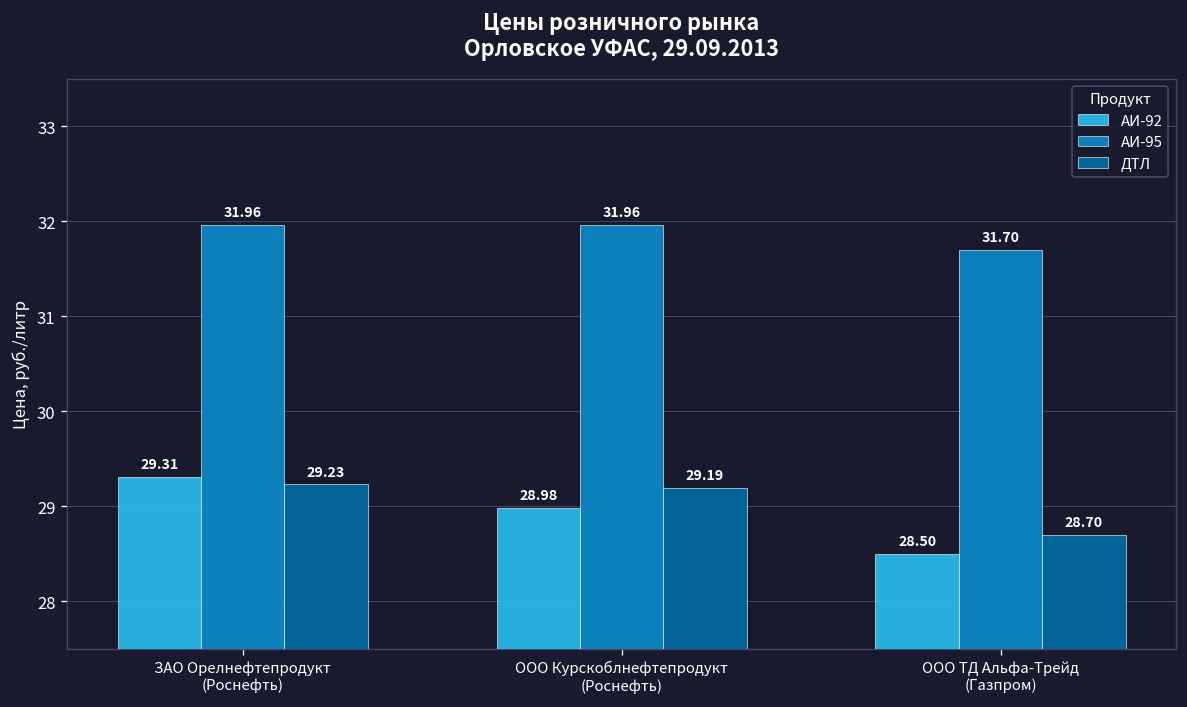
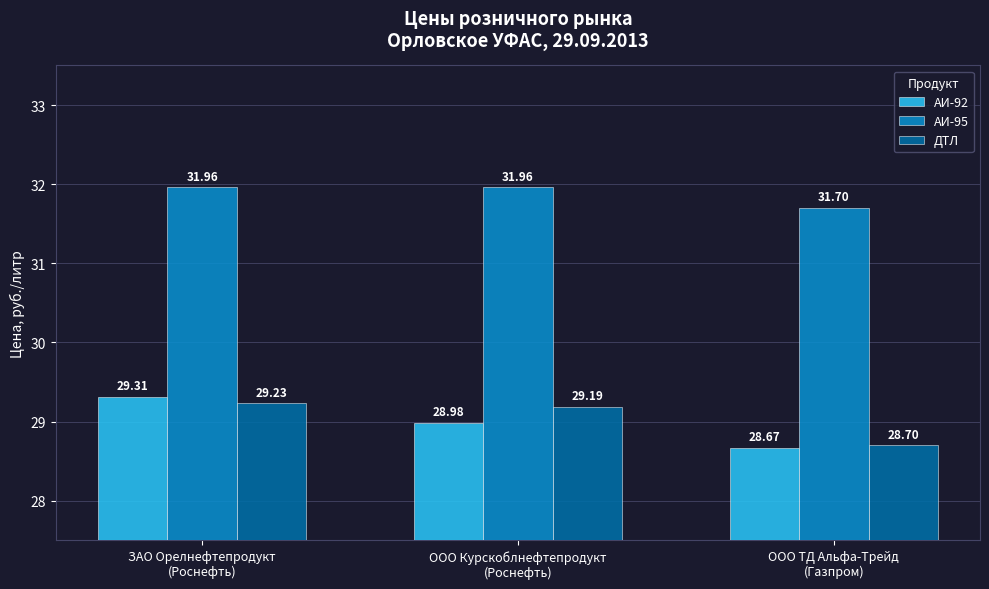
АИ-92, ООО ТД Альфа-Трейд (Газпром): 28.50 -> 28.67
